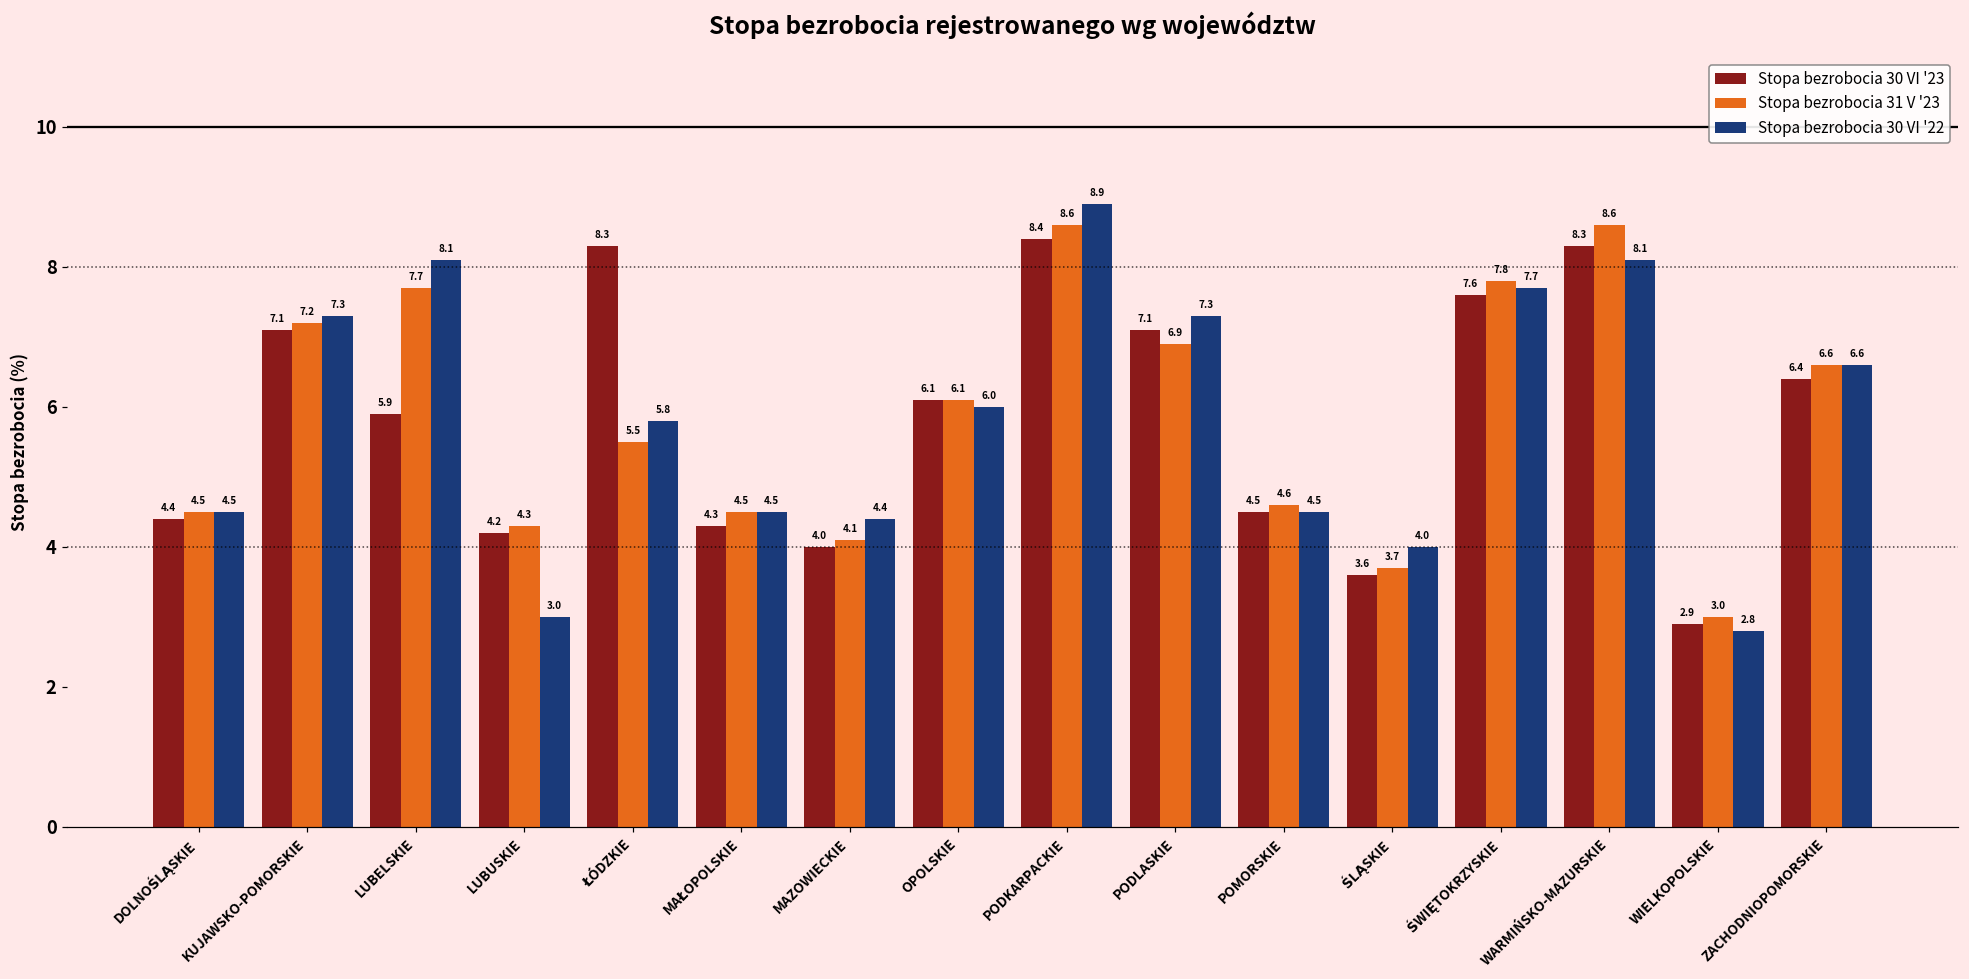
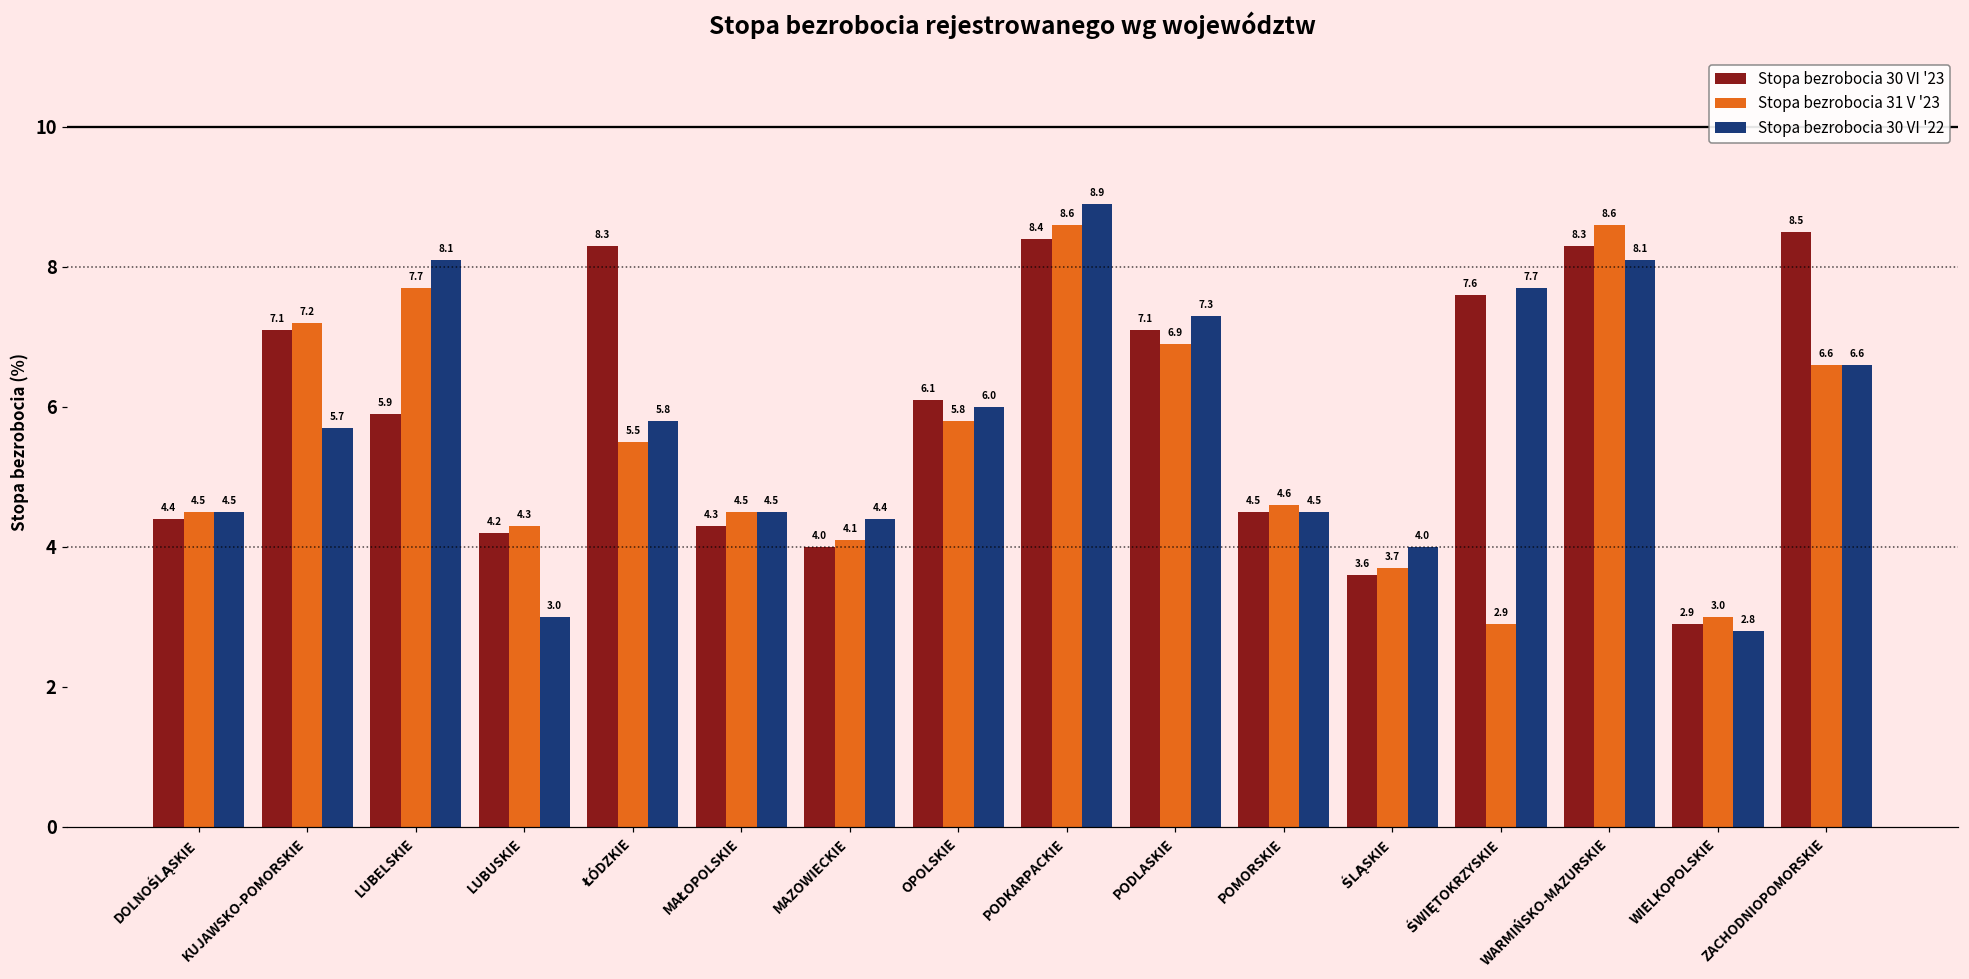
Stopa bezrobocia 30 VI '22, KUJAWSKO-POMORSKIE: 7.3 -> 5.7
Stopa bezrobocia 31 V '23, OPOLSKIE: 6.1 -> 5.8
Stopa bezrobocia 31 V '23, ŚWIĘTOKRZYSKIE: 7.8 -> 2.9
Stopa bezrobocia 30 VI '23, ZACHODNIOPOMORSKIE: 6.4 -> 8.5
